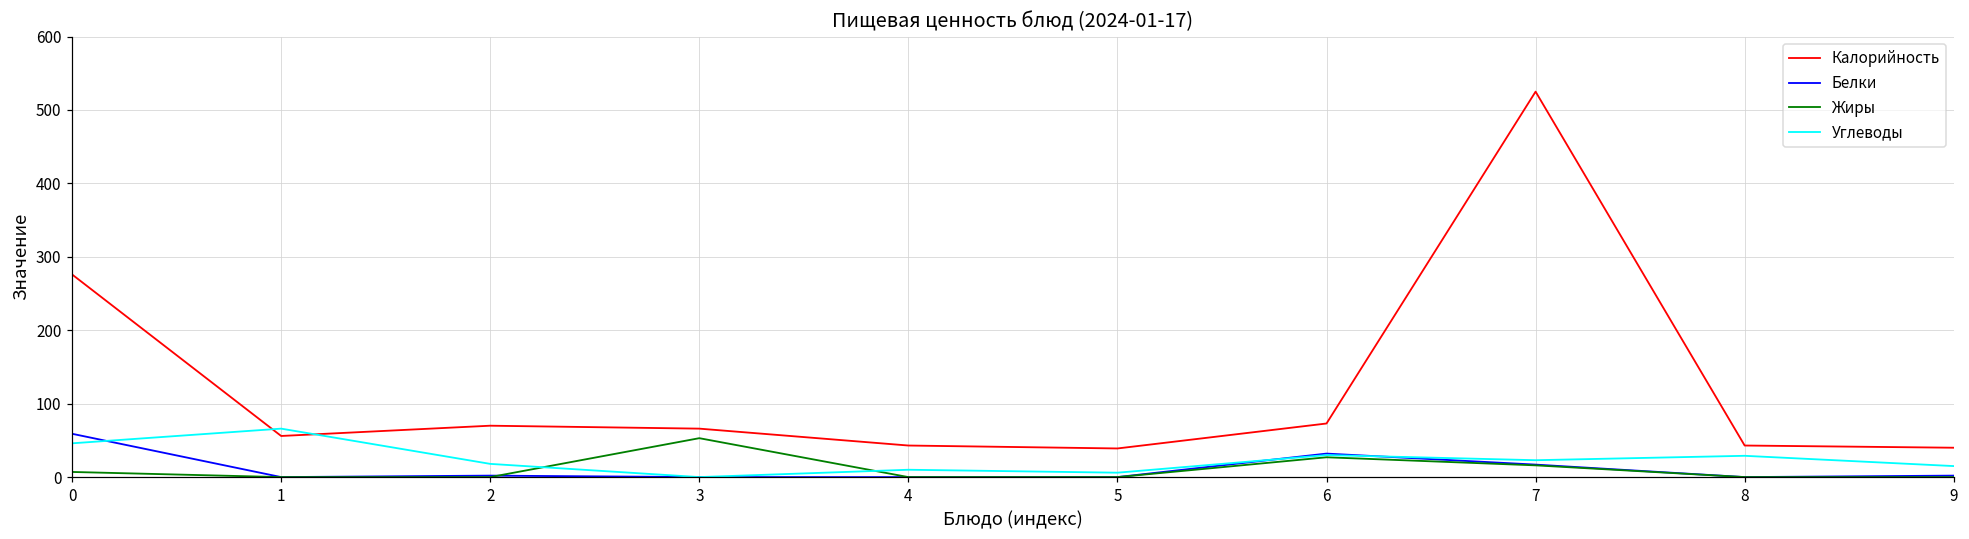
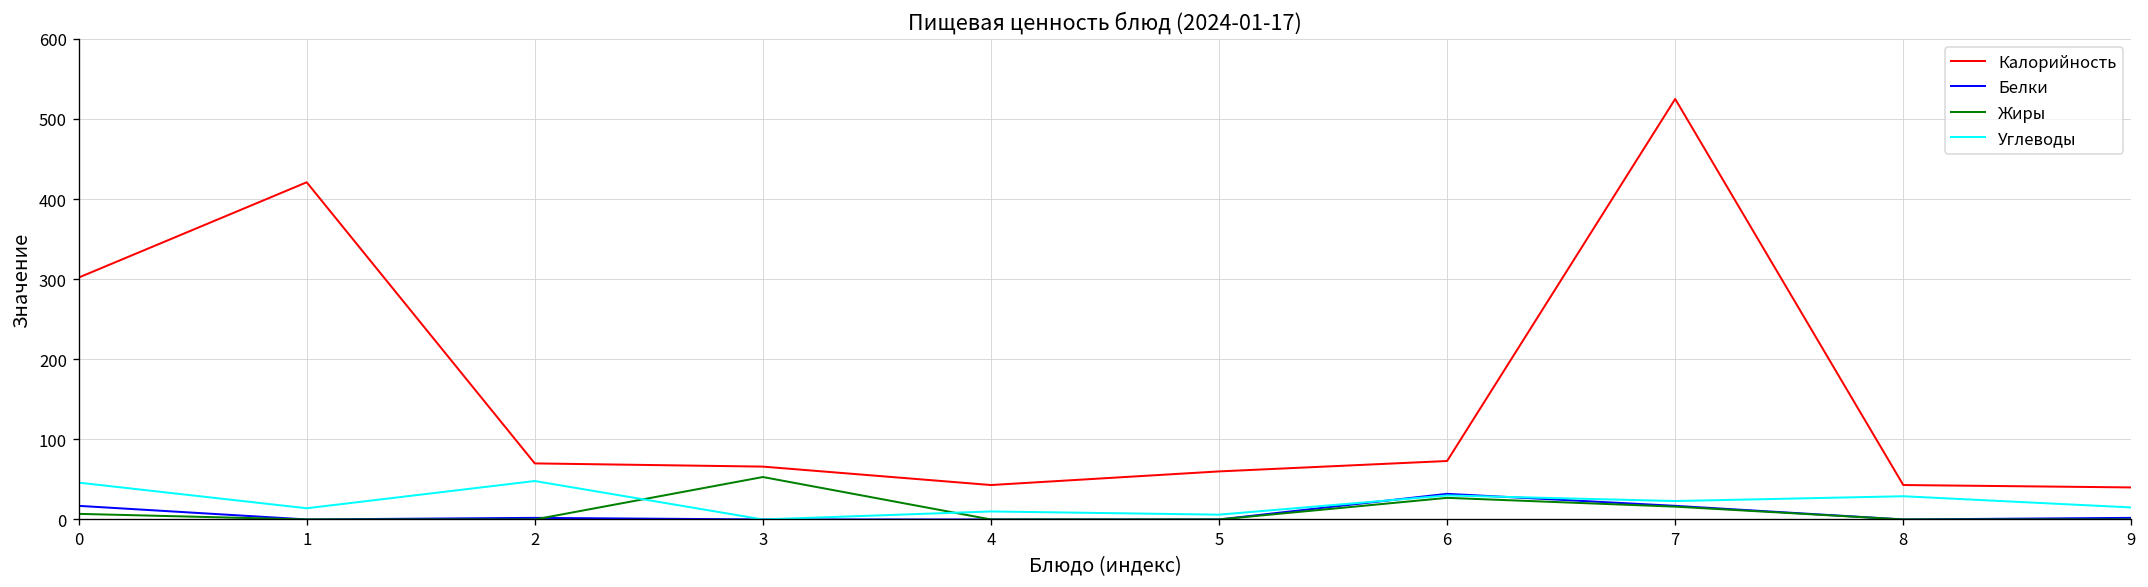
Калорийность, 0: 280 -> 300
Белки, 0: 60 -> 20
Калорийность, 1: 60 -> 420
Углеводы, 1: 70 -> 10
Углеводы, 2: 20 -> 50
Калорийность, 5: 40 -> 60
